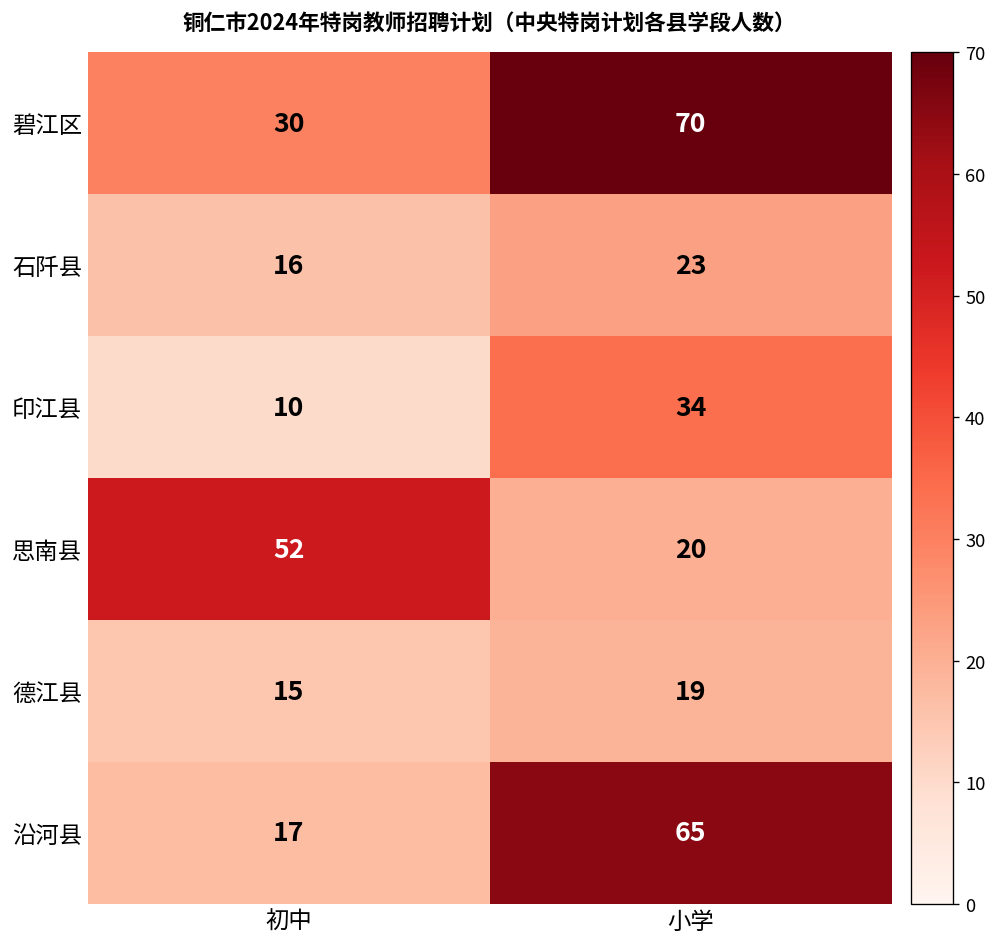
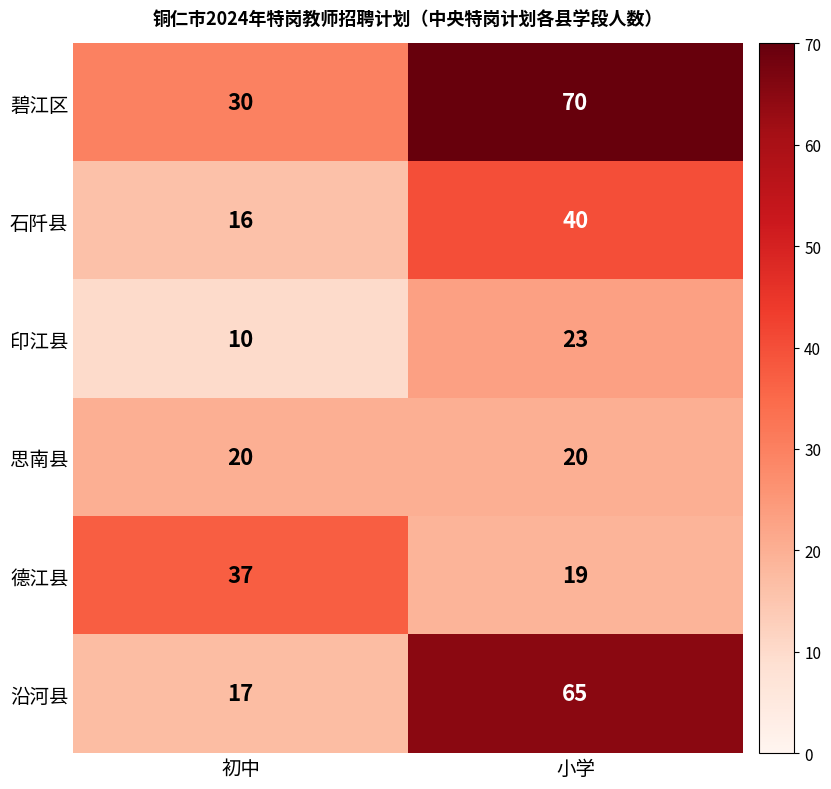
石阡县, 小学: 23 -> 40
印江县, 小学: 34 -> 23
思南县, 初中: 52 -> 20
德江县, 初中: 15 -> 37
